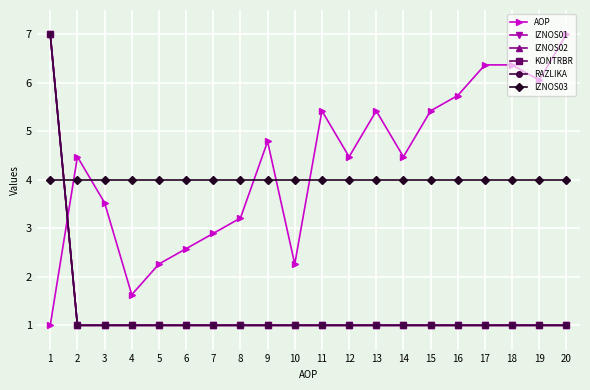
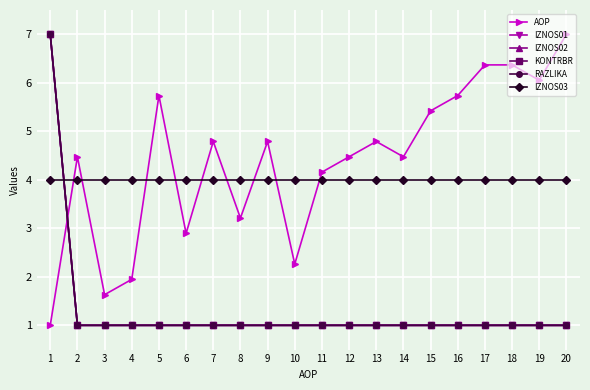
AOP, 3: 3.5 -> 1.6
AOP, 4: 1.6 -> 1.9
AOP, 5: 2.3 -> 5.7
AOP, 6: 2.6 -> 2.9
AOP, 7: 2.9 -> 4.8
AOP, 11: 5.4 -> 4.2
AOP, 13: 5.4 -> 4.8
